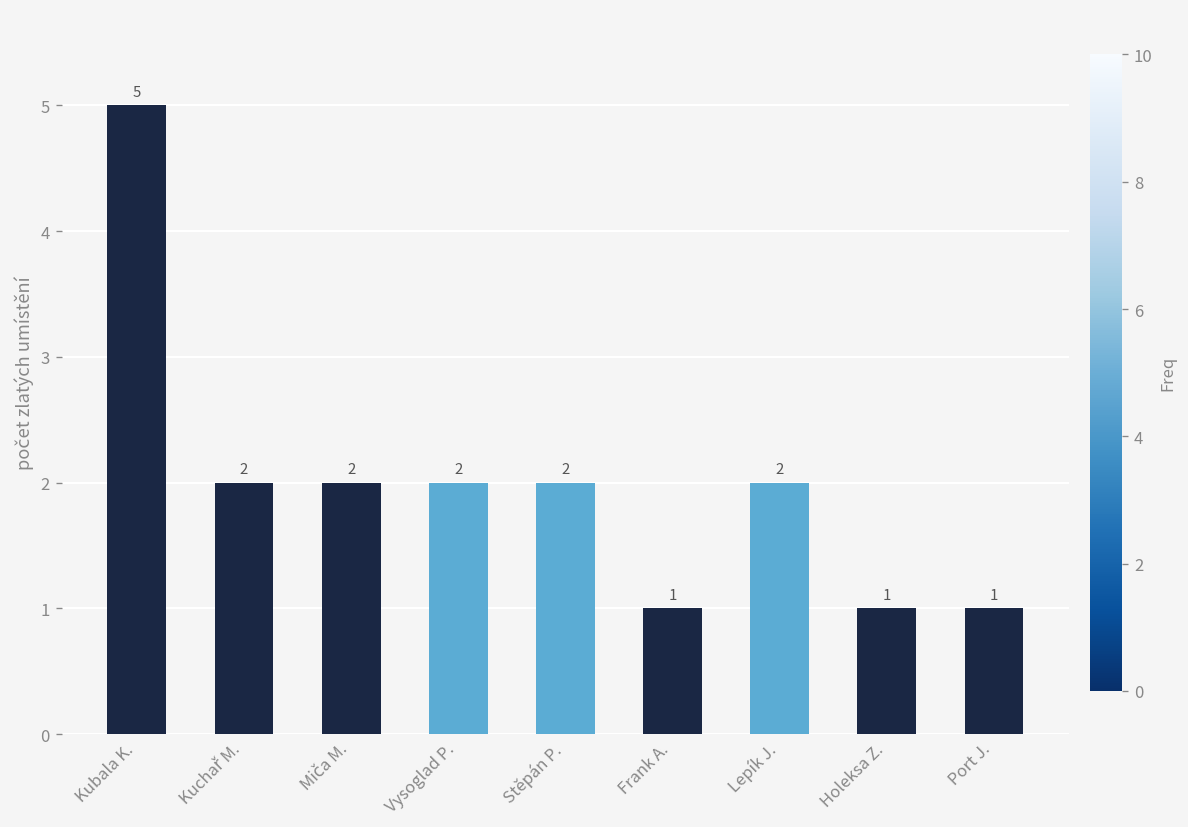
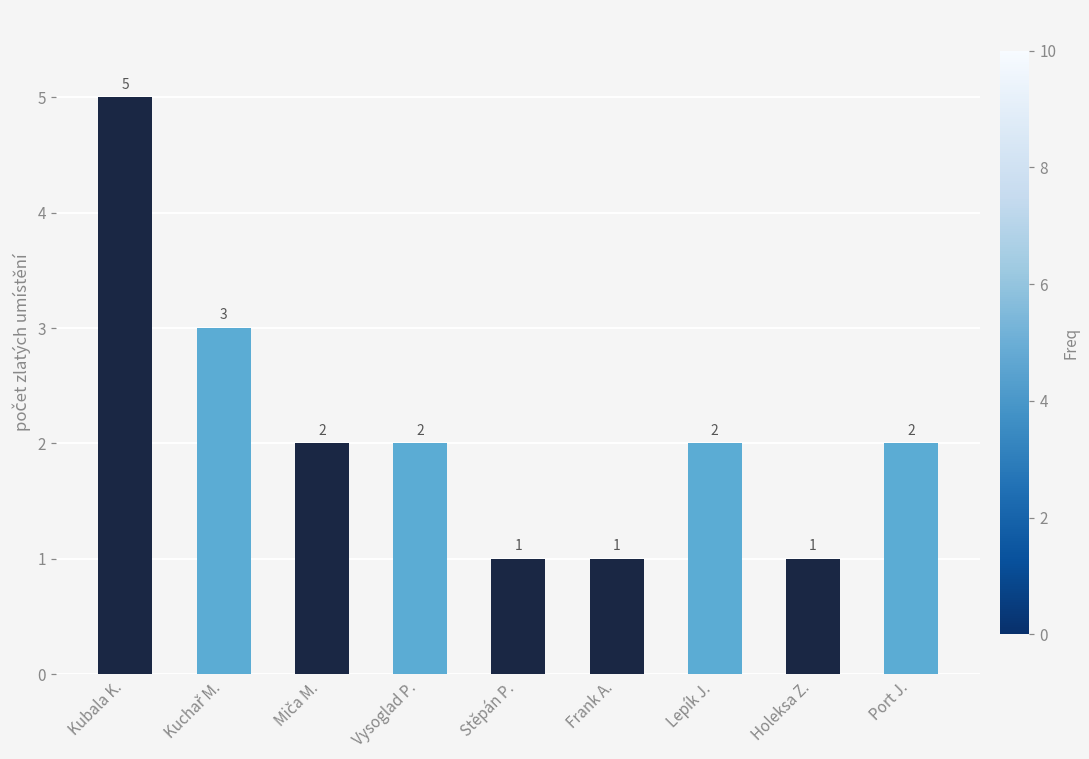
Kuchař M.: 2 -> 3
Stěpán P.: 2 -> 1
Port J.: 1 -> 2
